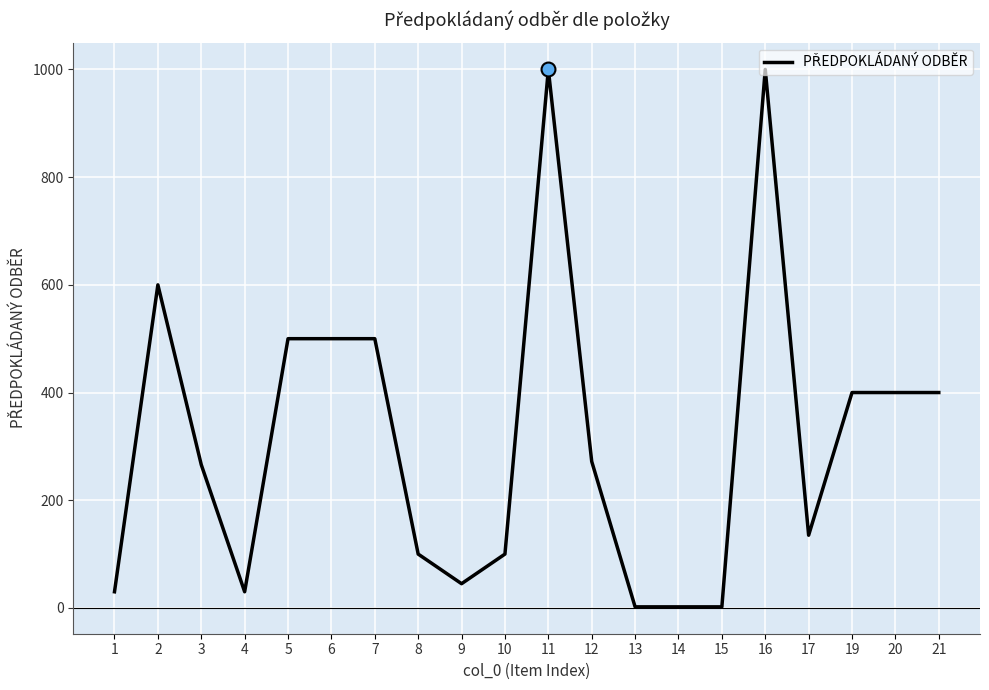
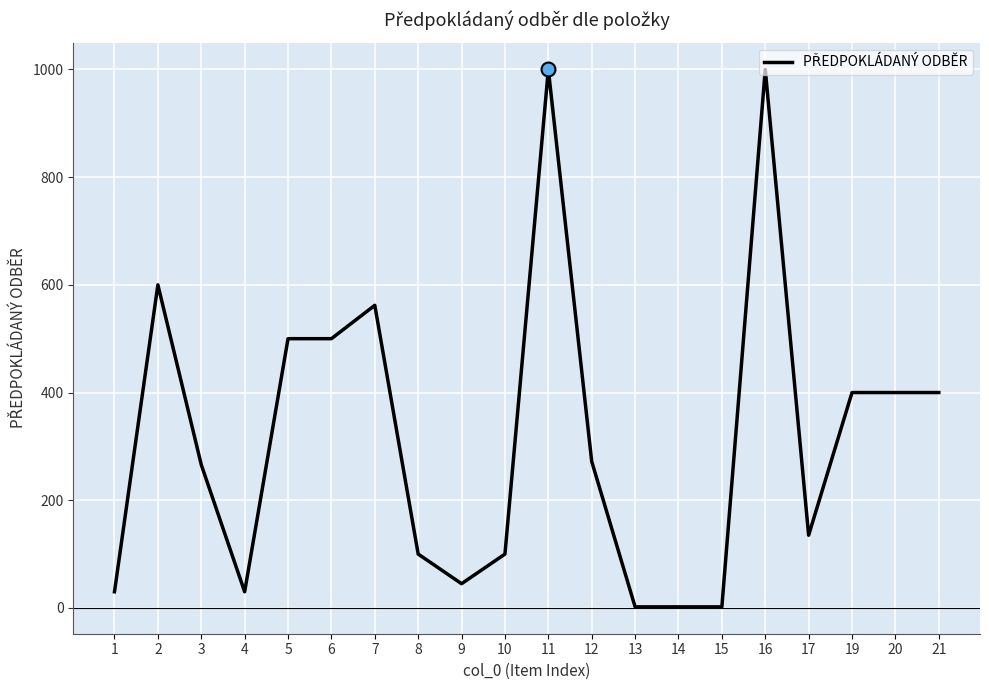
PŘEDPOKLÁDANÝ ODBĚR, 7: 500 -> 560
